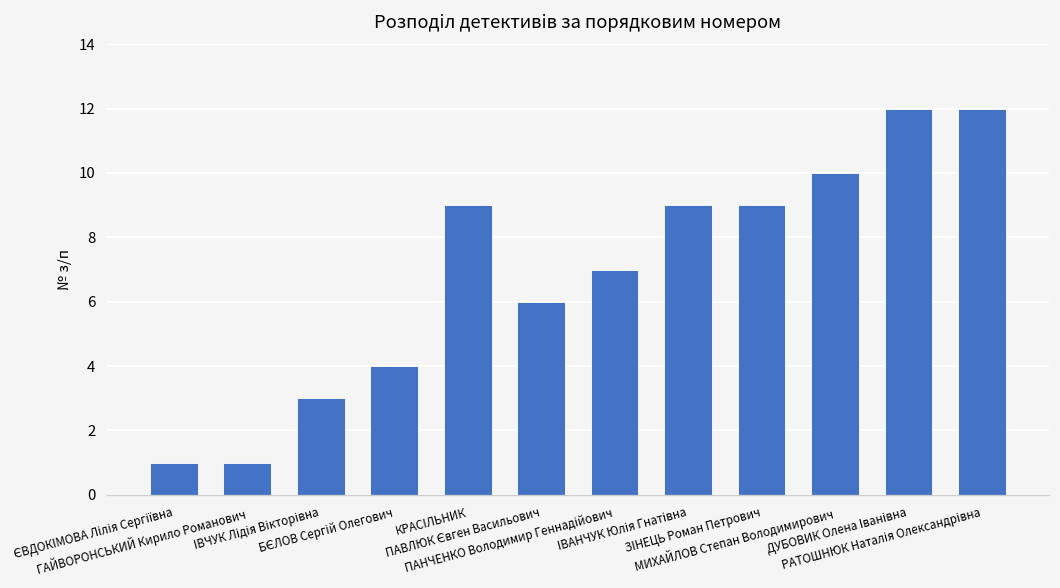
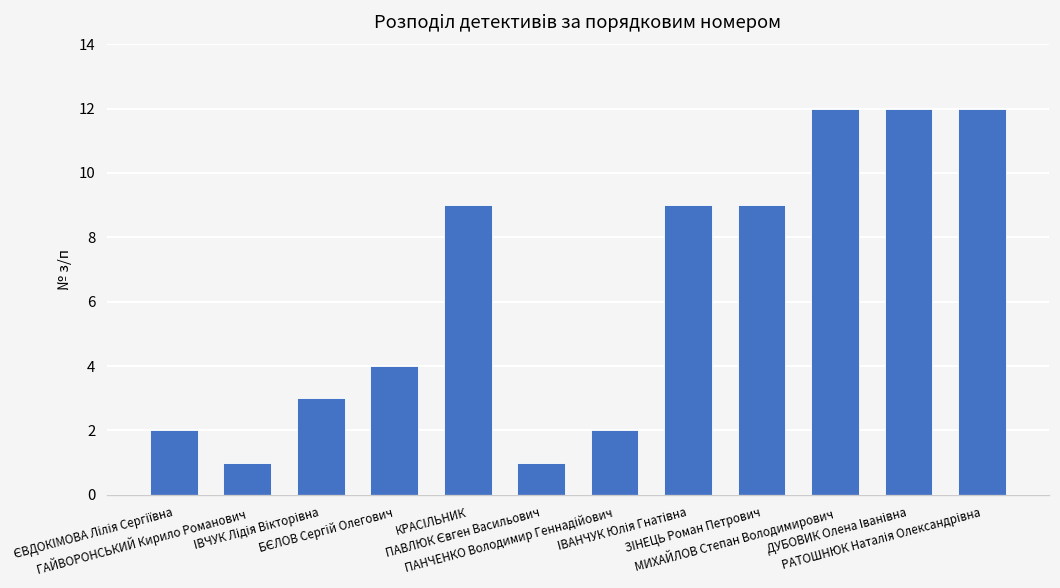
ЄВДОКІМОВА Лілія Сергіївна: 1 -> 2
ПАВЛЮК Євген Васильович: 6 -> 1
ПАНЧЕНКО Володимир Геннадійович: 7 -> 2
МИХАЙЛОВ Степан Володимирович: 10 -> 12
